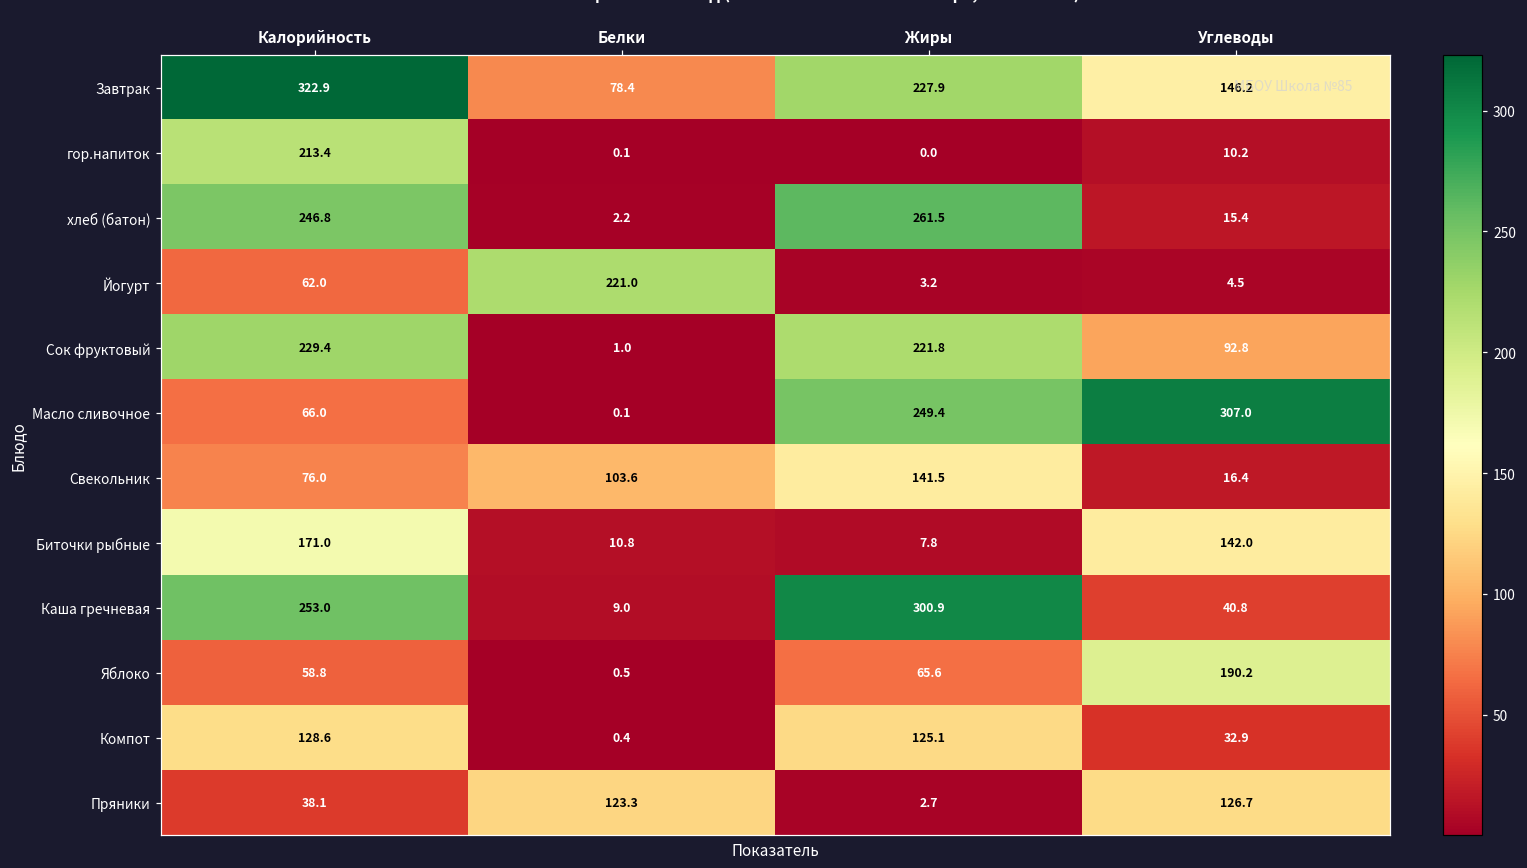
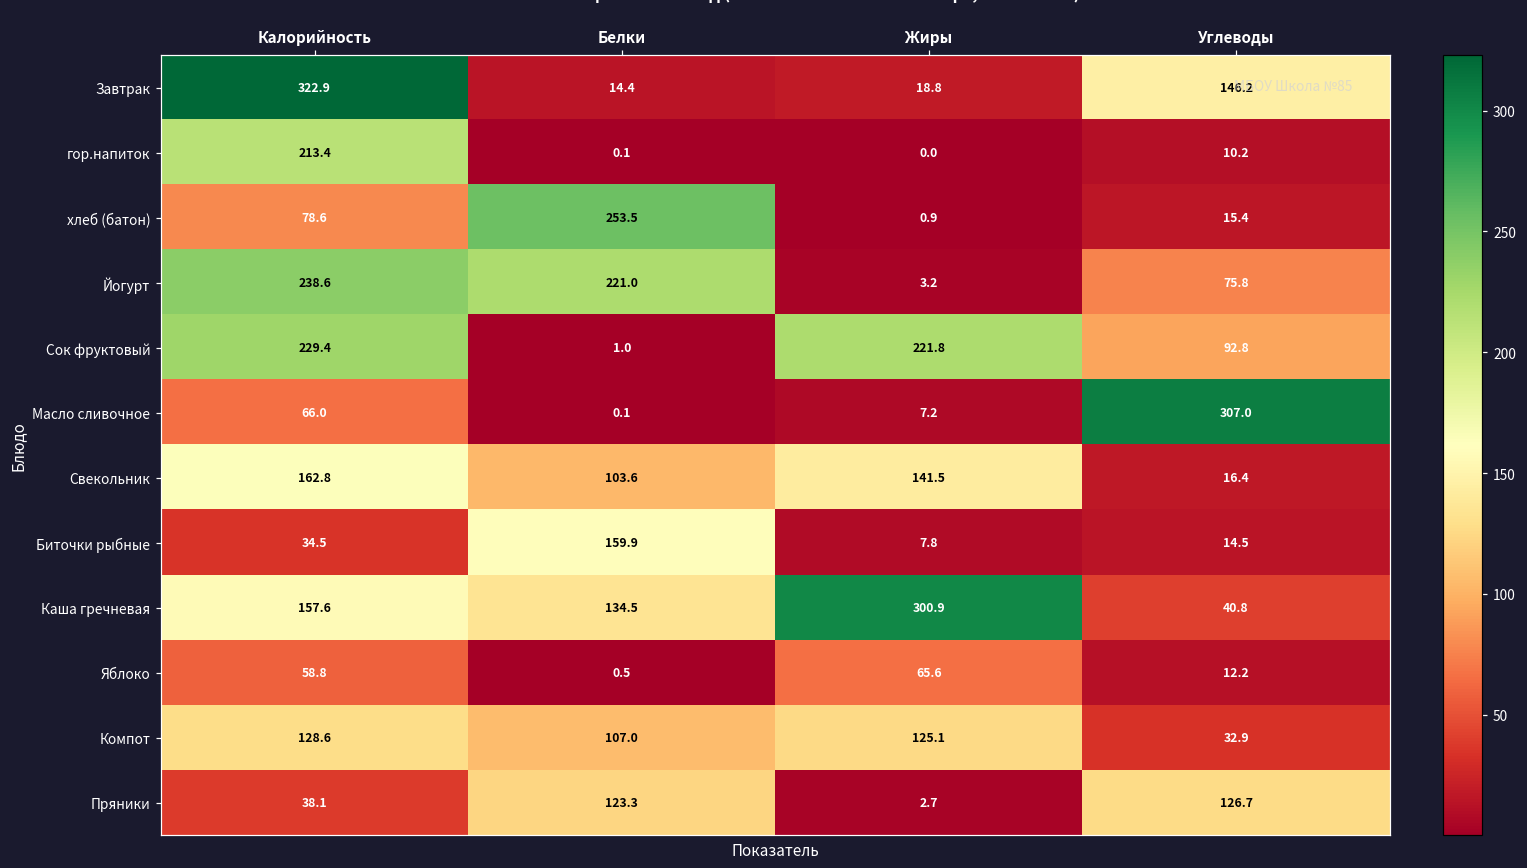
Завтрак, Белки: 78.4 -> 14.4
Завтрак, Жиры: 227.9 -> 18.8
хлеб (батон), Калорийность: 246.8 -> 78.6
хлеб (батон), Белки: 2.2 -> 253.5
хлеб (батон), Жиры: 261.5 -> 0.9
Йогурт, Калорийность: 62.0 -> 238.6
Йогурт, Углеводы: 4.5 -> 75.8
Масло сливочное, Жиры: 249.4 -> 7.2
Свекольник, Калорийность: 76.0 -> 162.8
Биточки рыбные, Калорийность: 171.0 -> 34.5
Биточки рыбные, Белки: 10.8 -> 159.9
Биточки рыбные, Углеводы: 142.0 -> 14.5
Каша гречневая, Калорийность: 253.0 -> 157.6
Каша гречневая, Белки: 9.0 -> 134.5
Яблоко, Углеводы: 190.2 -> 12.2
Компот, Белки: 0.4 -> 107.0
